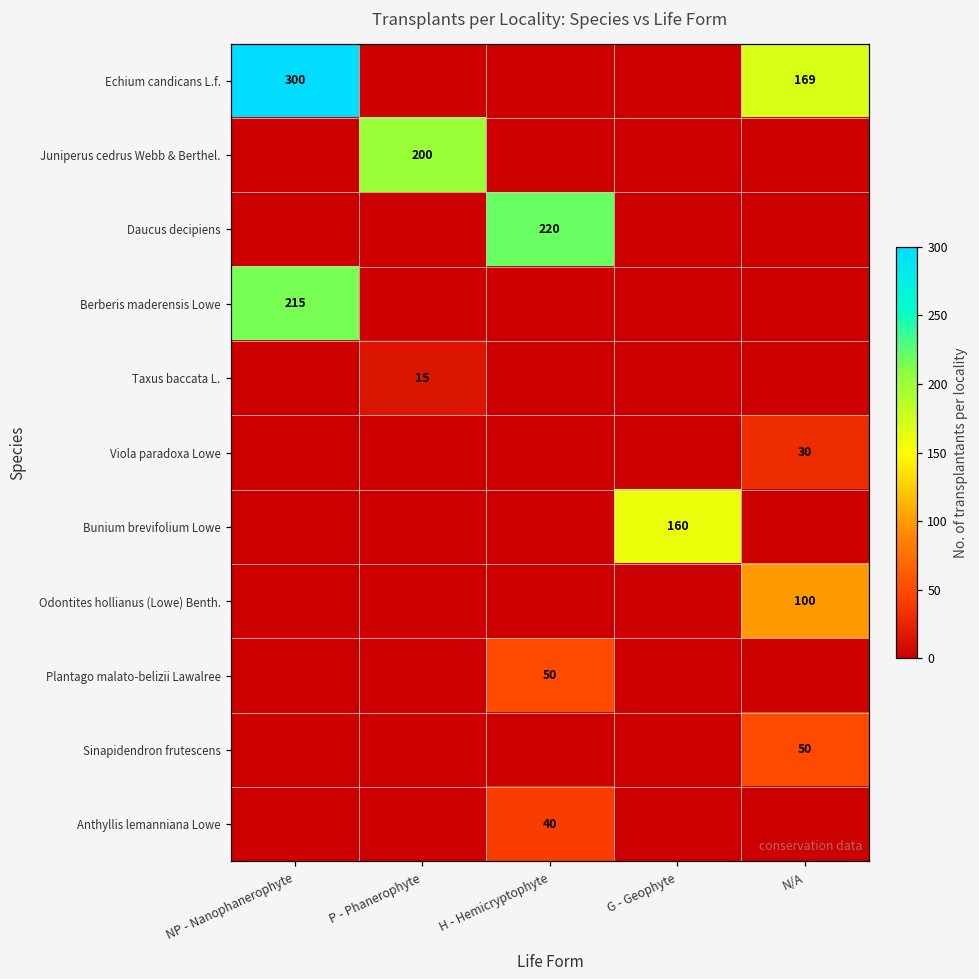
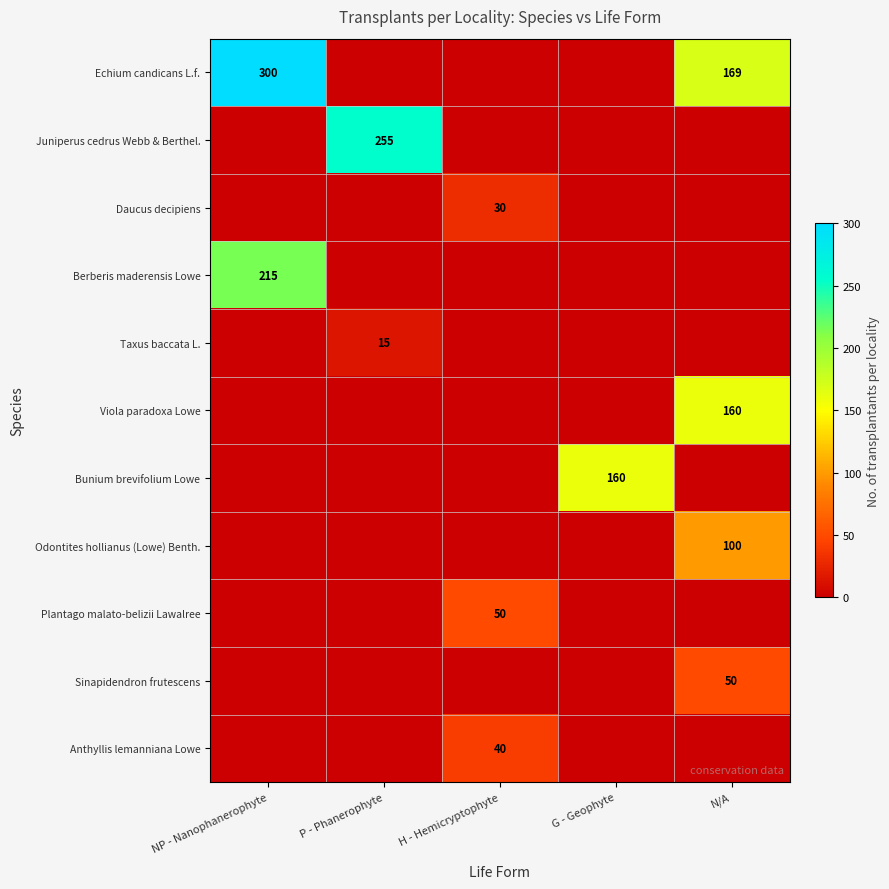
Juniperus cedrus Webb & Berthel., P - Phanerophyte: 200 -> 255
Daucus decipiens, H - Hemicryptophyte: 220 -> 30
Viola paradoxa Lowe, N/A: 30 -> 160
